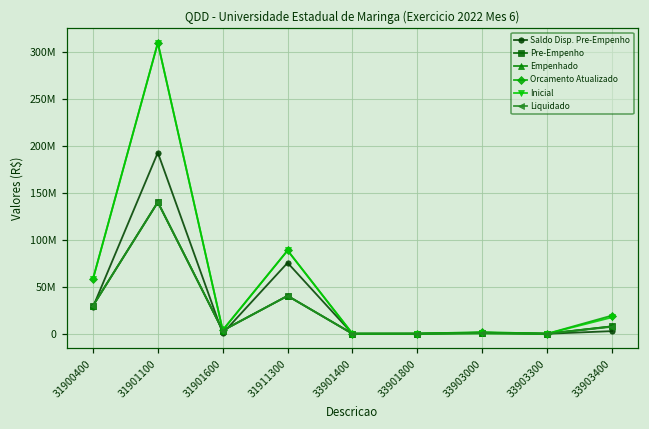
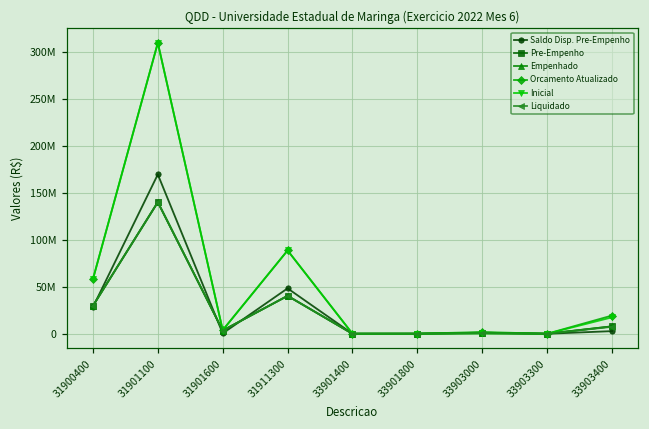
Saldo Disp. Pre-Empenho, 31901100: 190000000 -> 170000000
Saldo Disp. Pre-Empenho, 31911300: 80000000 -> 50000000
